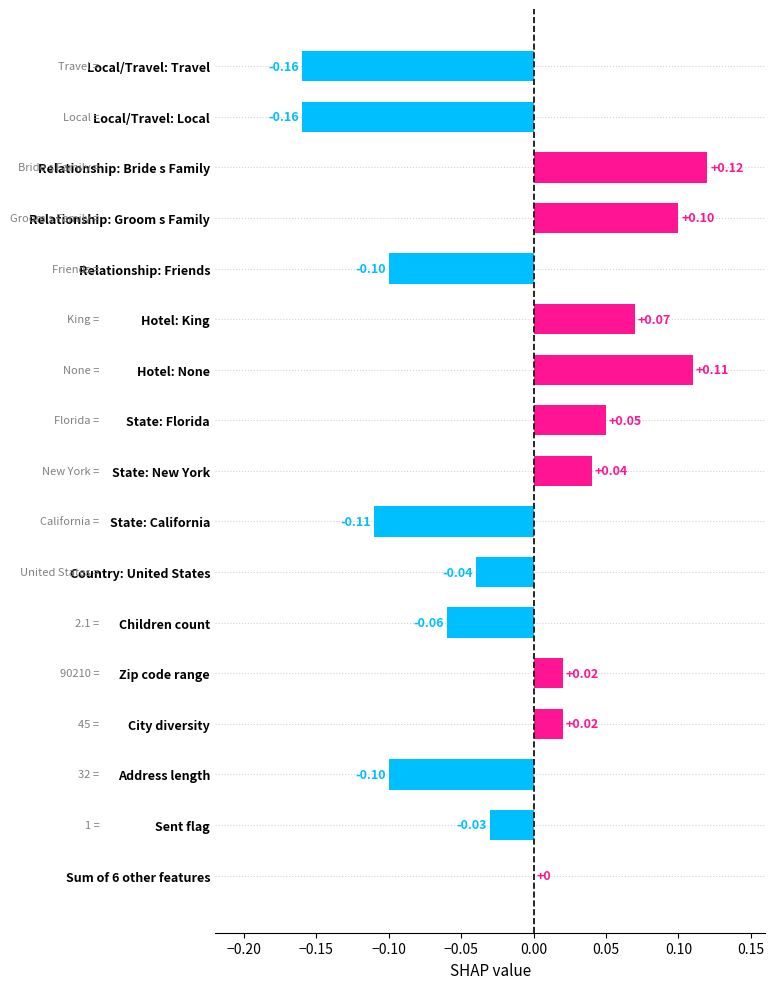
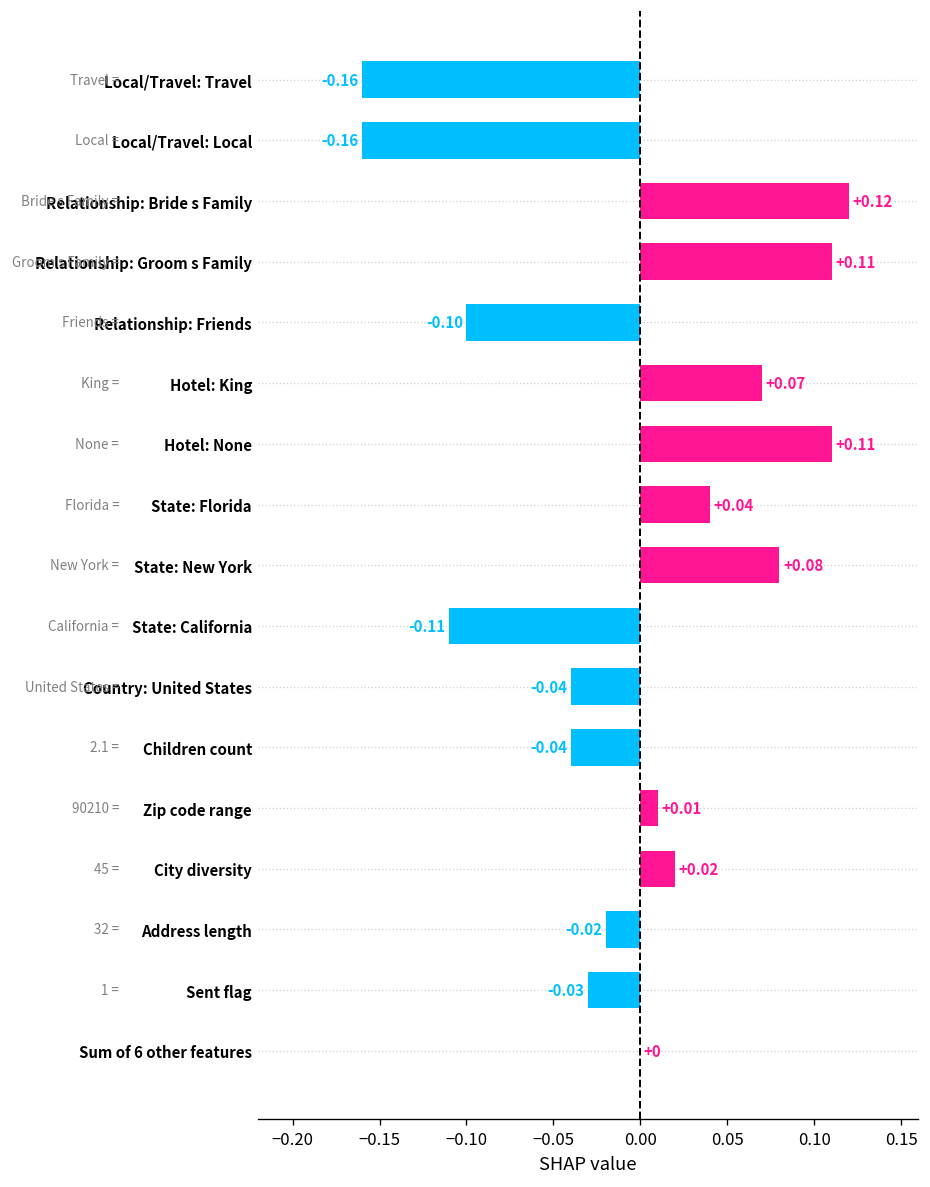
Relationship: Groom s Family: +0.10 -> +0.11
State: Florida: +0.05 -> +0.04
State: New York: +0.04 -> +0.08
Children count: -0.06 -> -0.04
Zip code range: +0.02 -> +0.01
Address length: -0.10 -> -0.02
